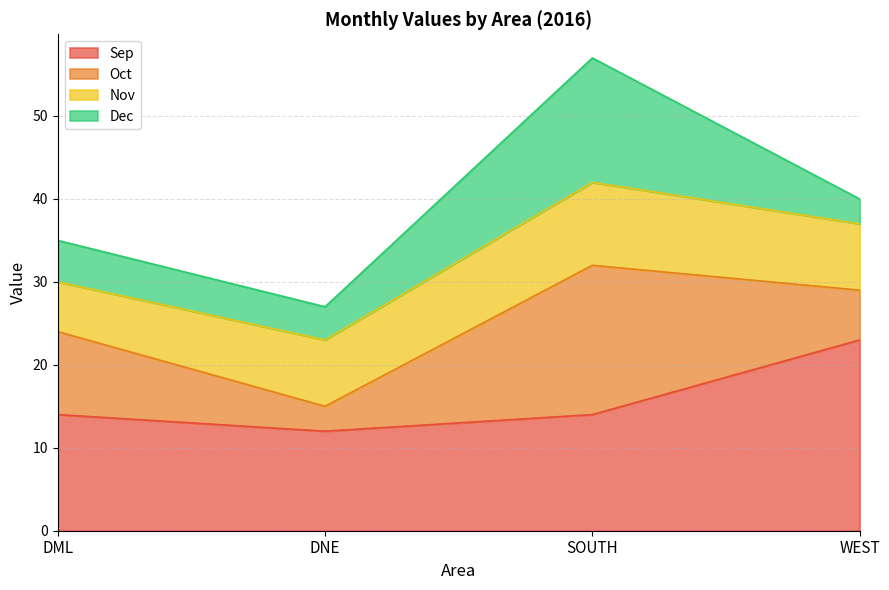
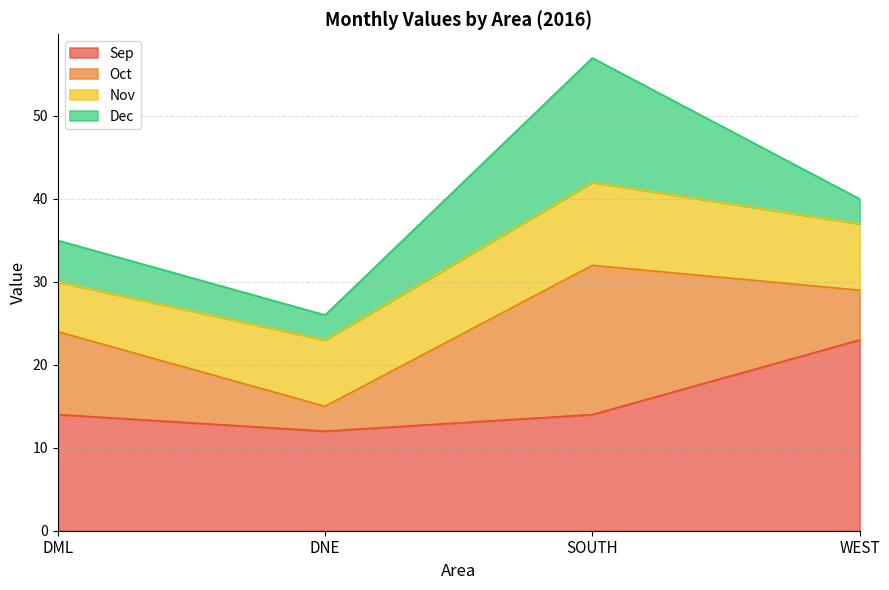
Dec, DNE: 4 -> 3
